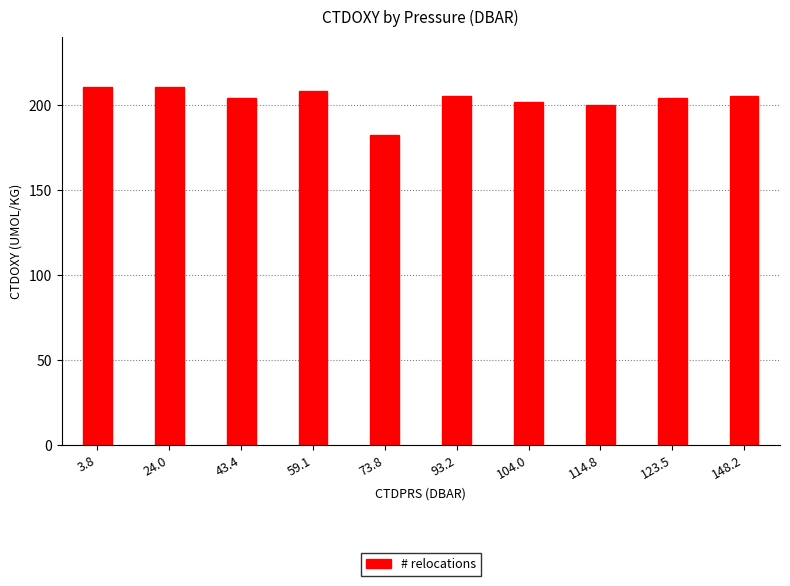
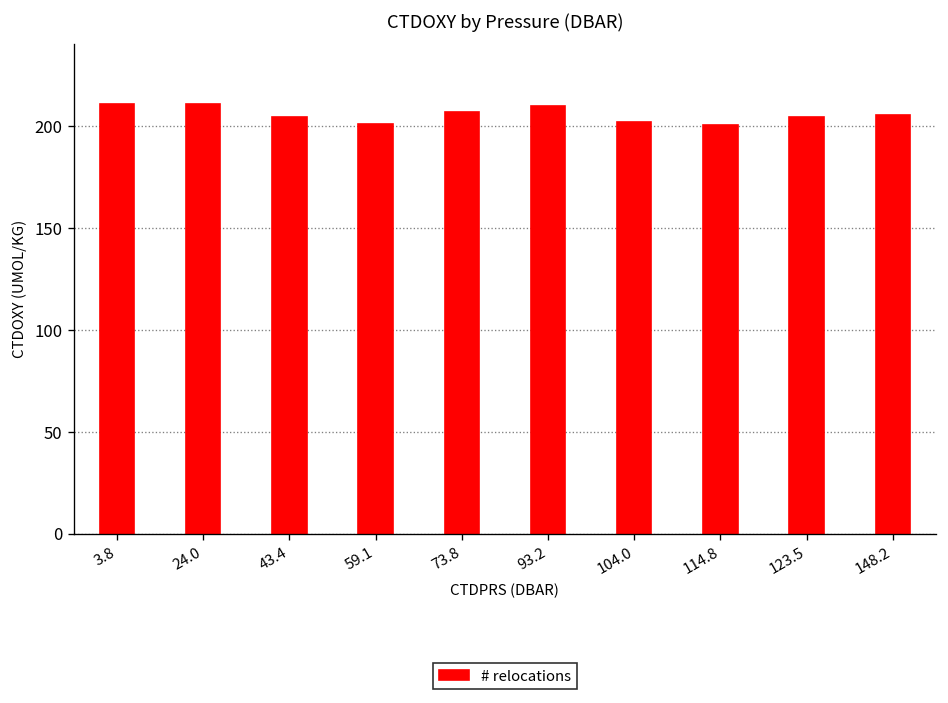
59.1: 208 -> 201
73.8: 182 -> 207
93.2: 205 -> 210
